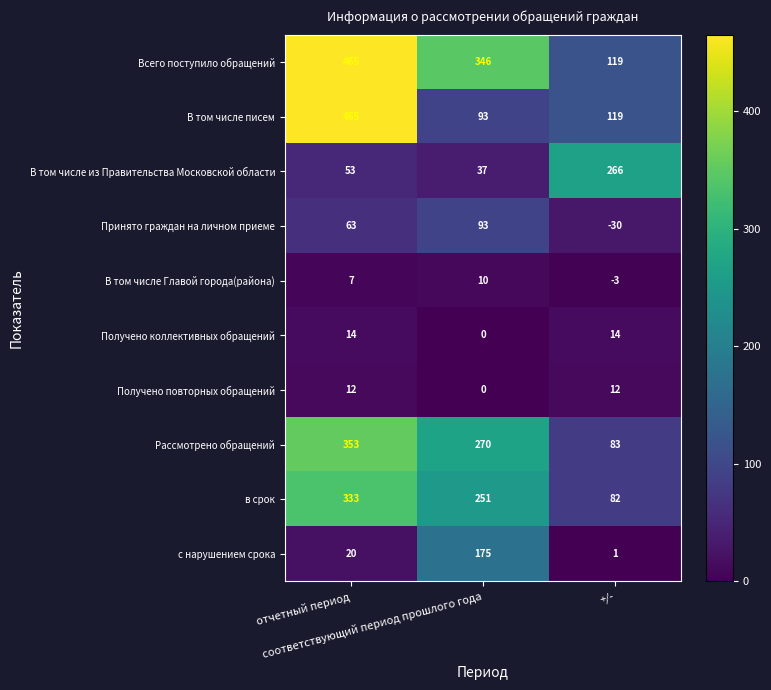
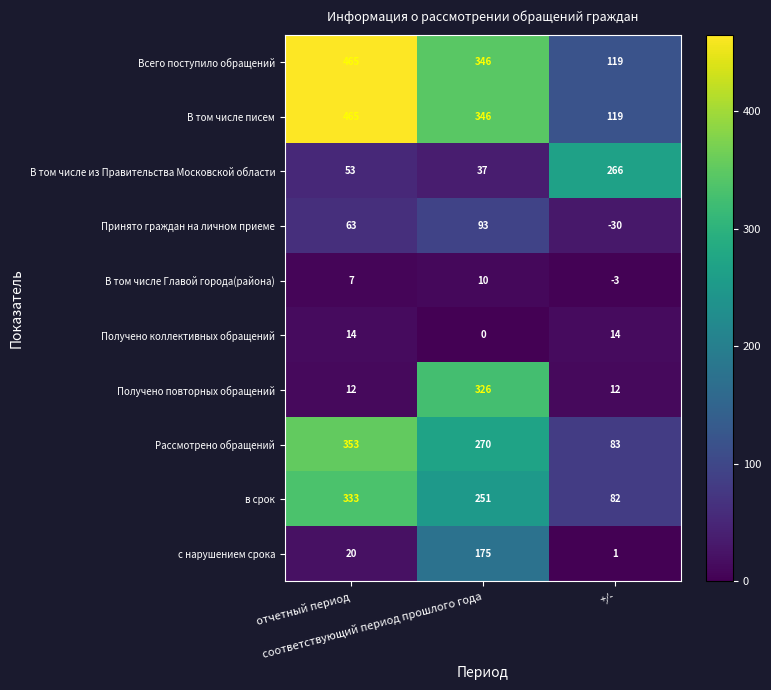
В том числе писем, соответствующий период прошлого года: 93 -> 346
Получено повторных обращений, соответствующий период прошлого года: 0 -> 326
